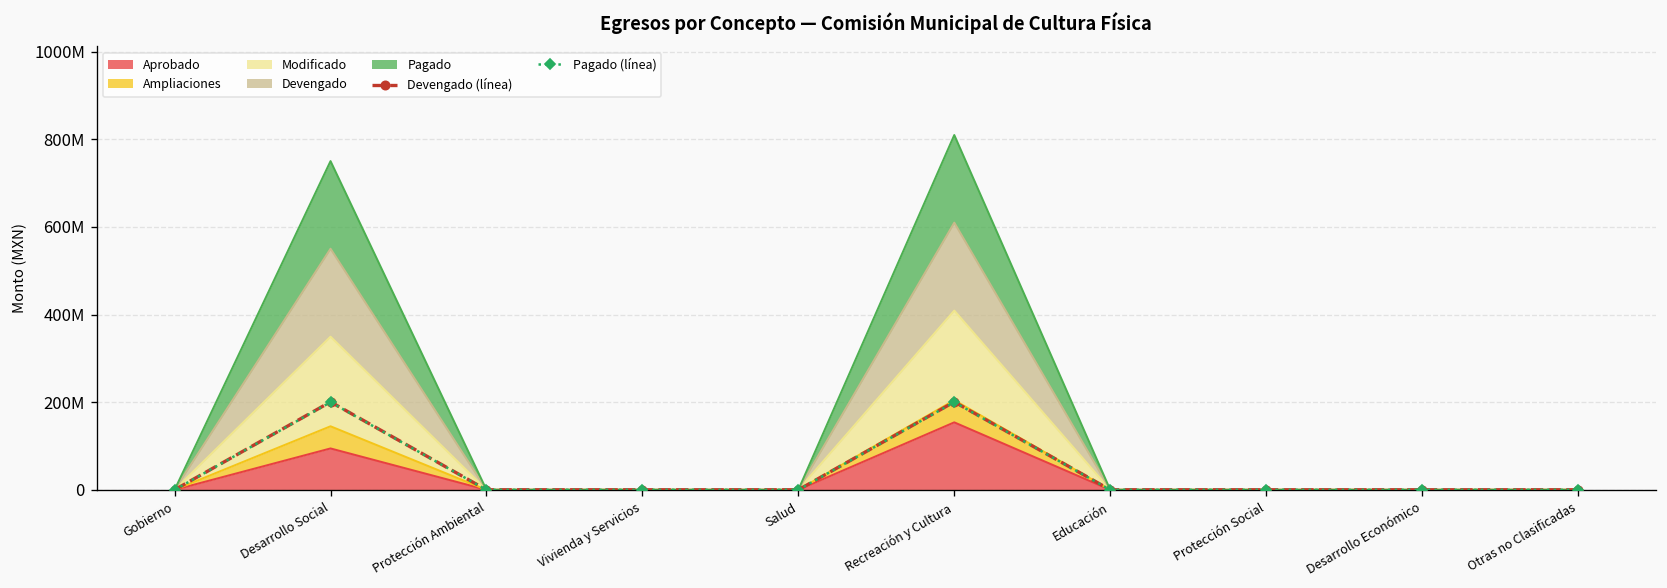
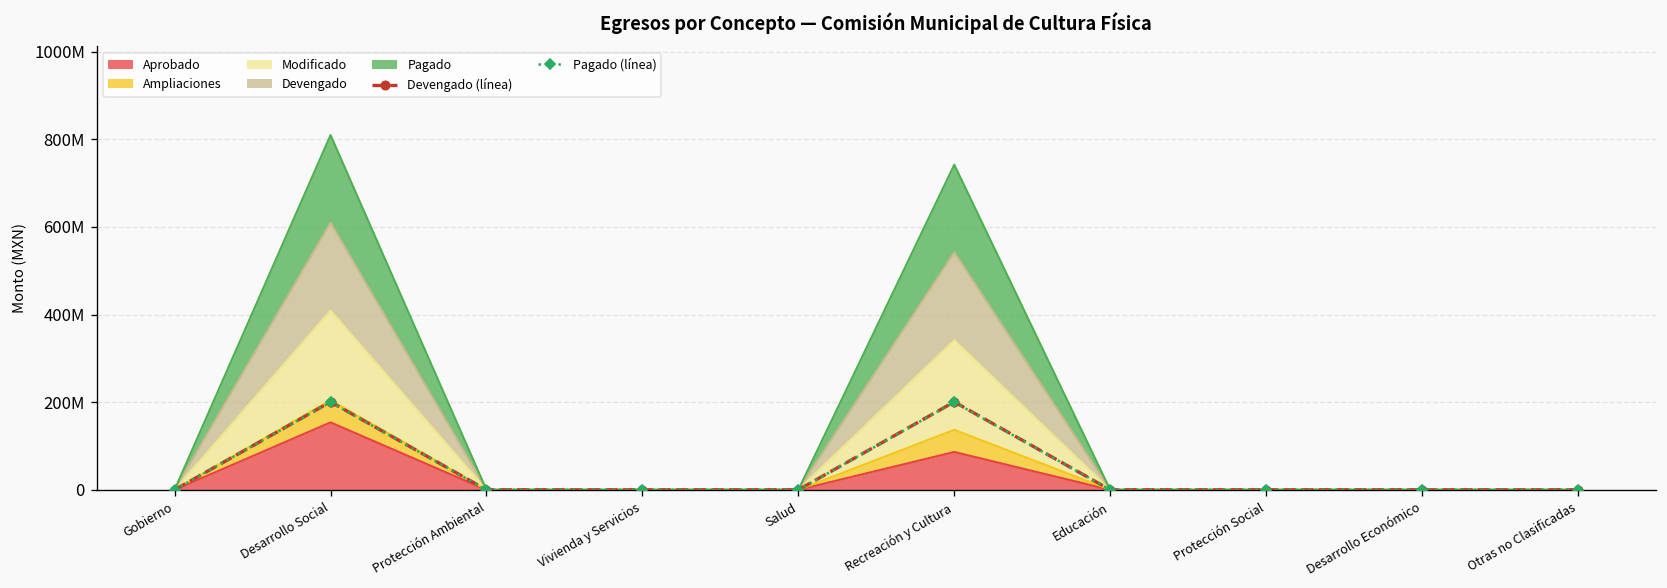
Aprobado, Desarrollo Social: 90000000 -> 150000000
Aprobado, Recreación y Cultura: 150000000 -> 90000000
